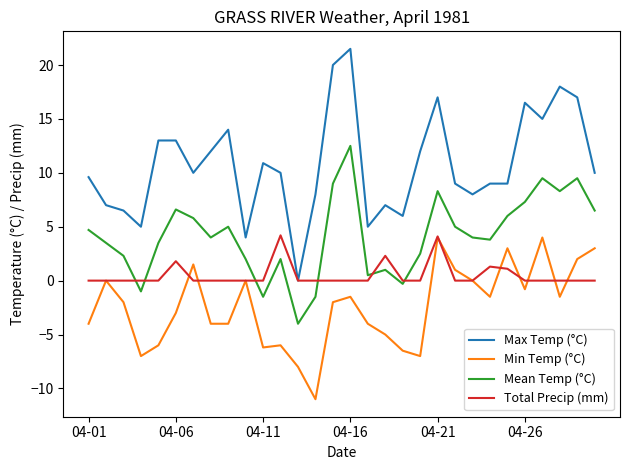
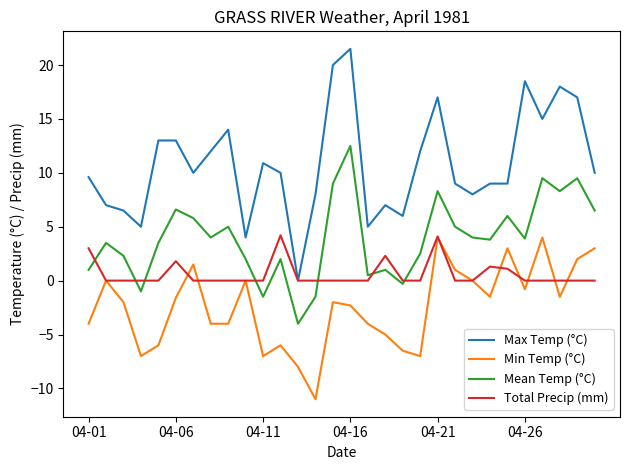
Mean Temp (°C), 04-01: 4.7 -> 1.0
Total Precip (mm), 04-01: 0 -> 3
Min Temp (°C), 04-06: -3.0 -> -1.6
Min Temp (°C), 04-11: -6.2 -> -7.0
Min Temp (°C), 04-16: -1.5 -> -2.3
Max Temp (°C), 04-26: 16.5 -> 18.5
Mean Temp (°C), 04-26: 7.3 -> 3.9
